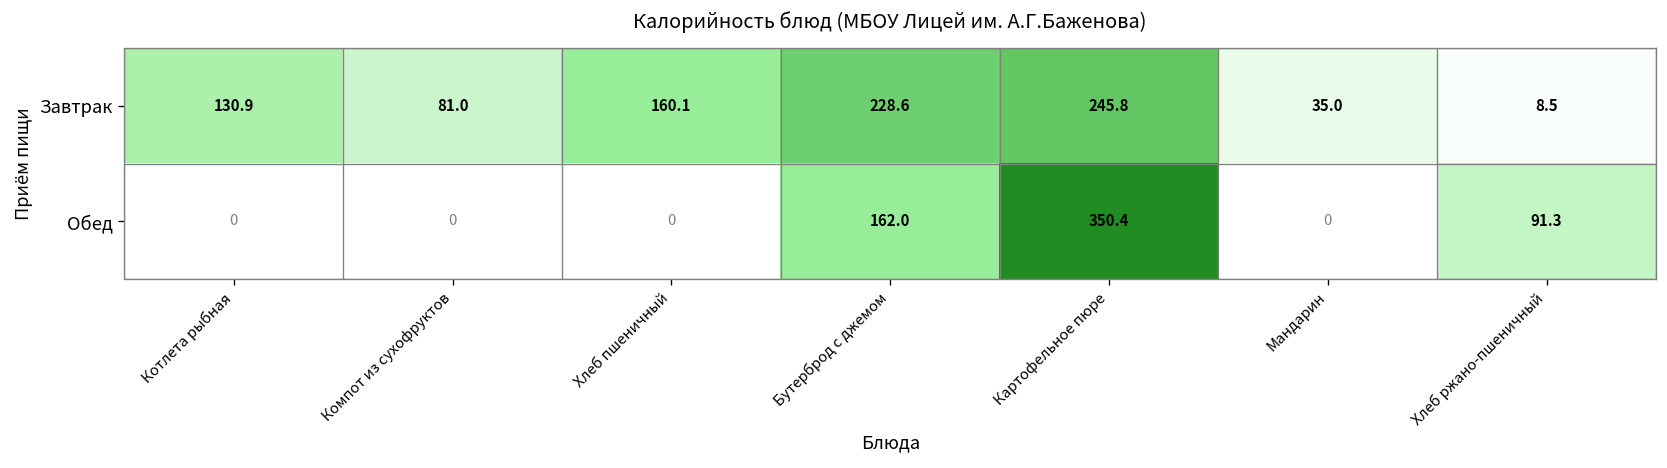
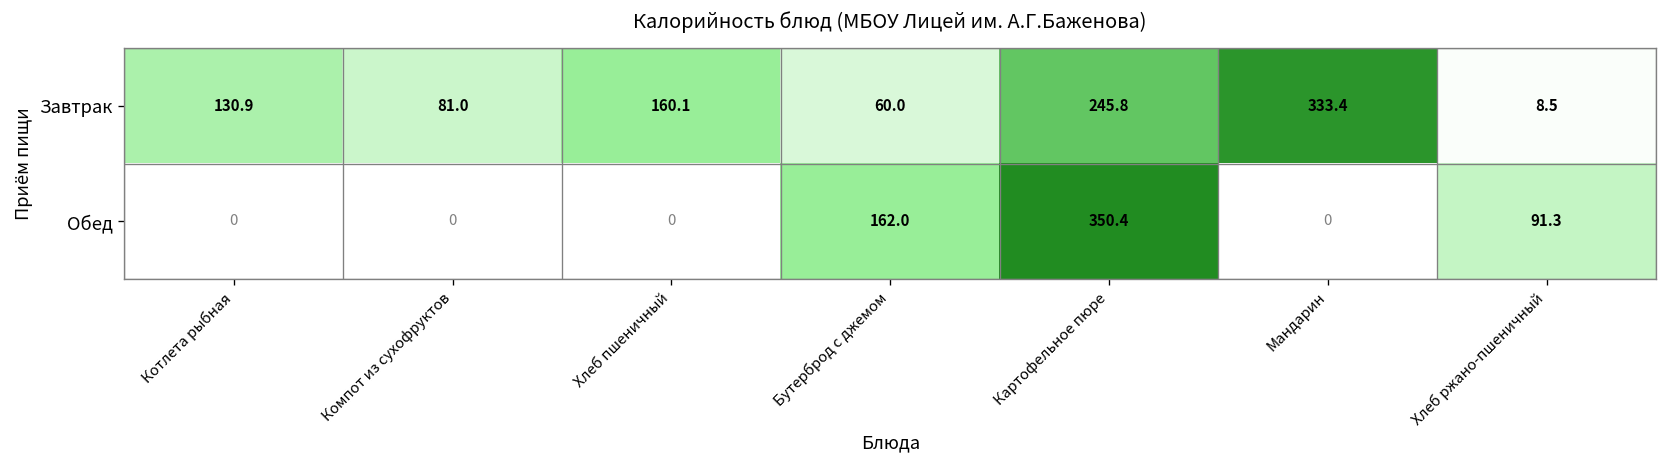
Завтрак, Бутерброд с джемом: 228.6 -> 60.0
Завтрак, Мандарин: 35.0 -> 333.4
